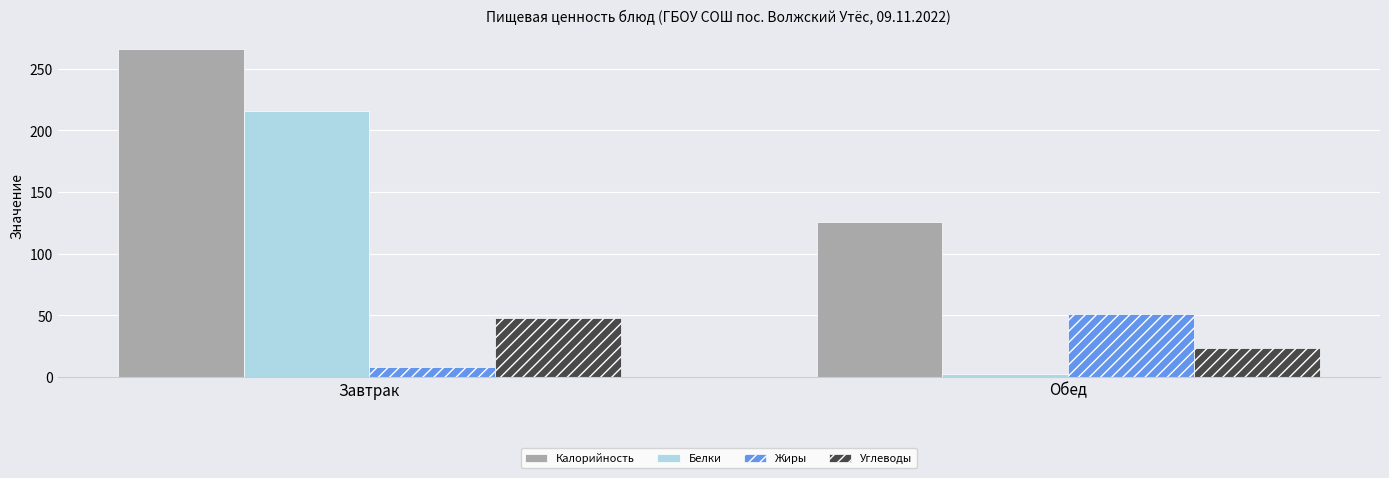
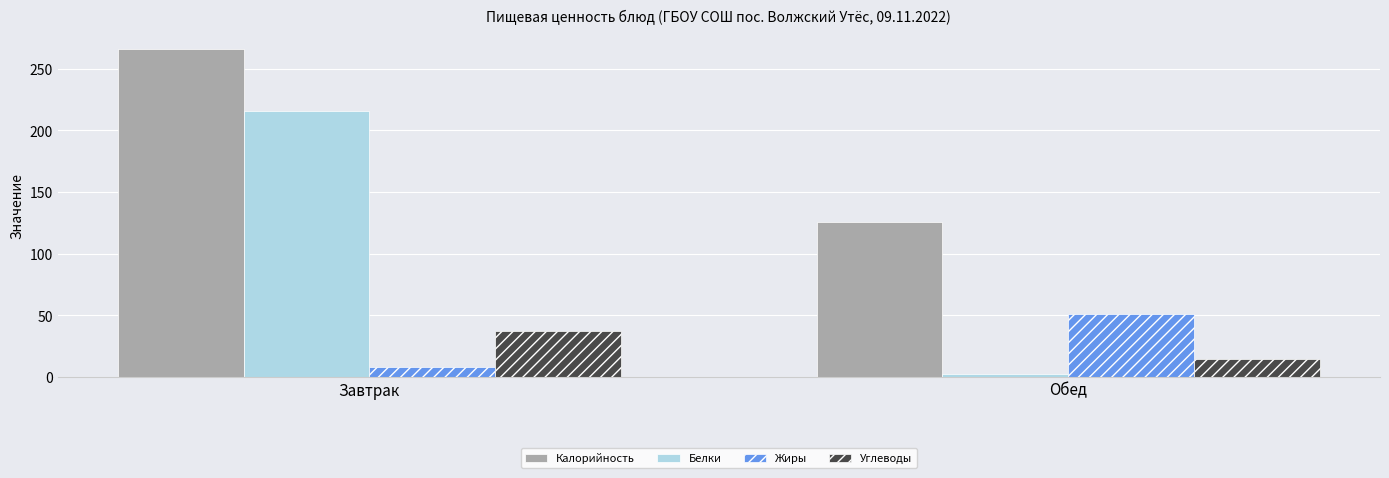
Углеводы, Завтрак: 48 -> 37
Углеводы, Обед: 24 -> 14
